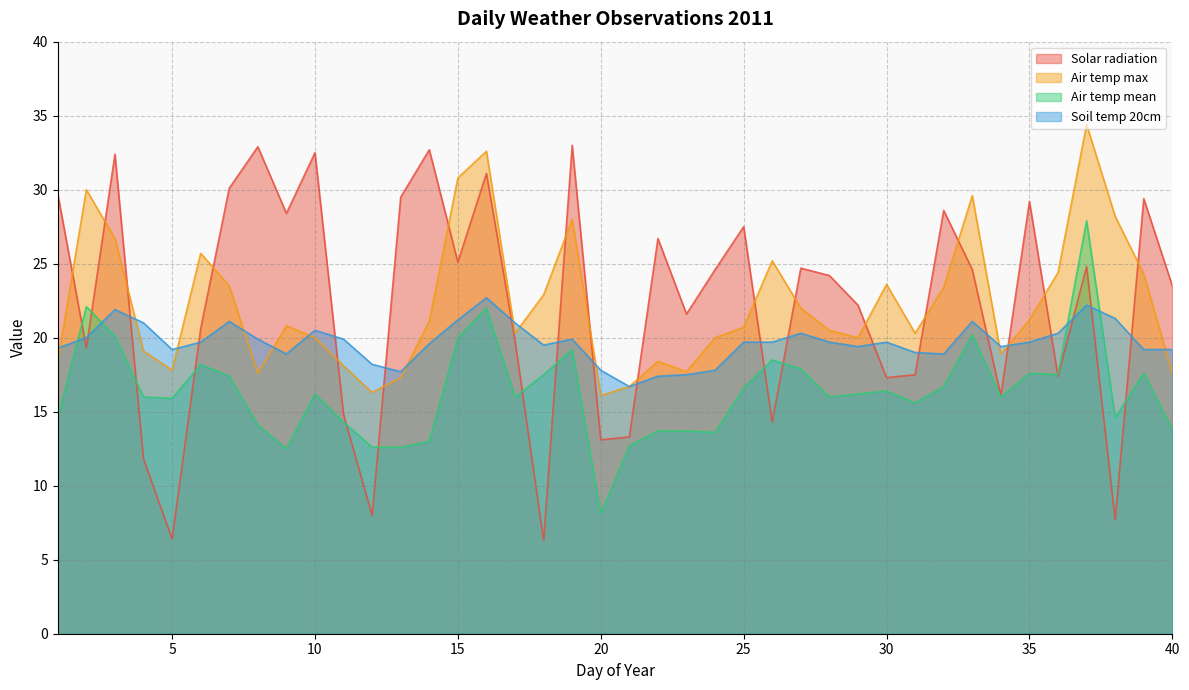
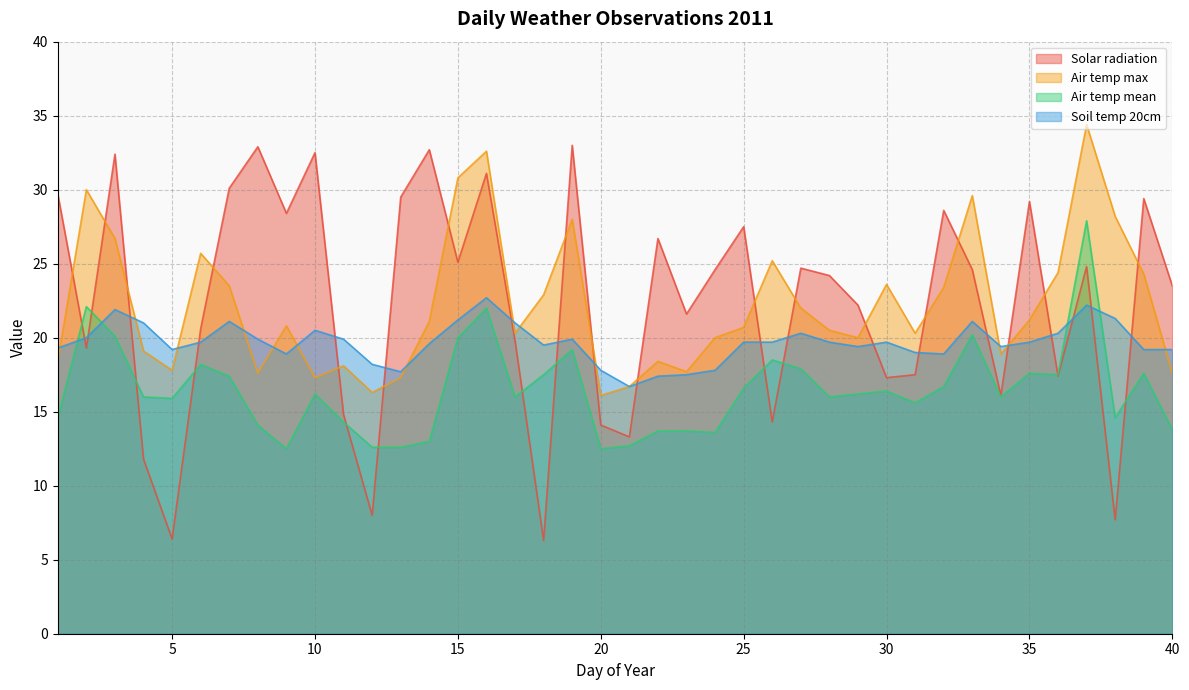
Air temp max, 10: 20.0 -> 17.3
Solar radiation, 20: 13.1 -> 14.1
Air temp mean, 20: 8.1 -> 12.5
